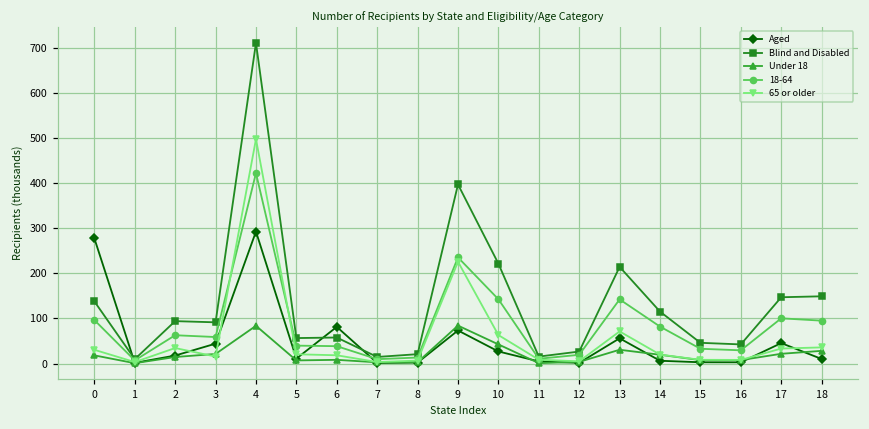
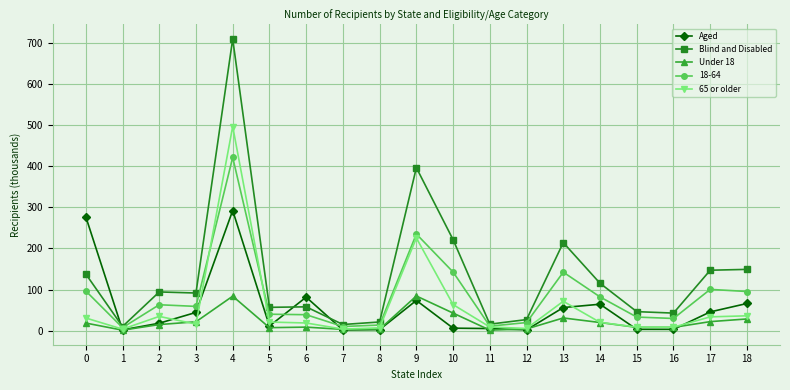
Aged, 10: 30 -> 10
Aged, 14: 10 -> 60
Aged, 18: 10 -> 70
